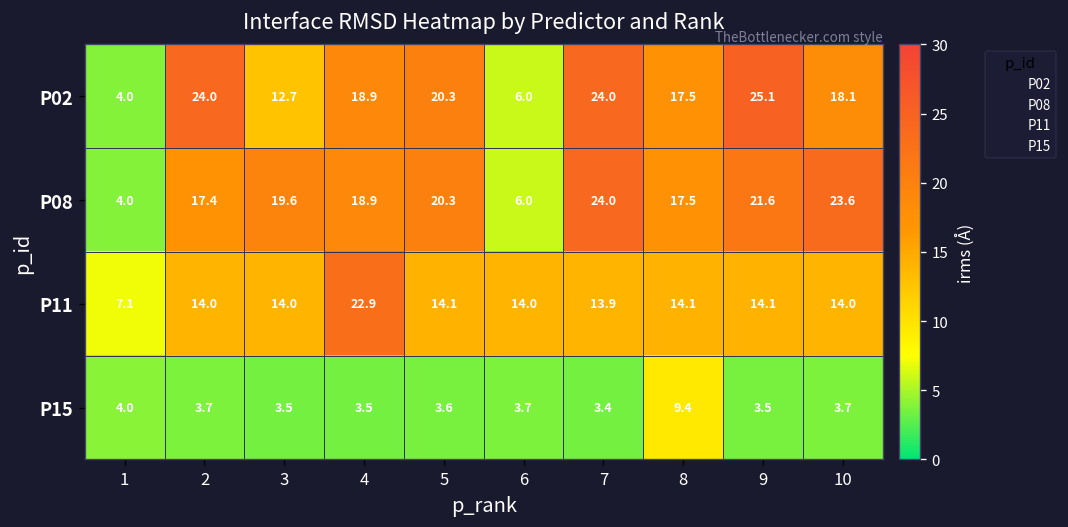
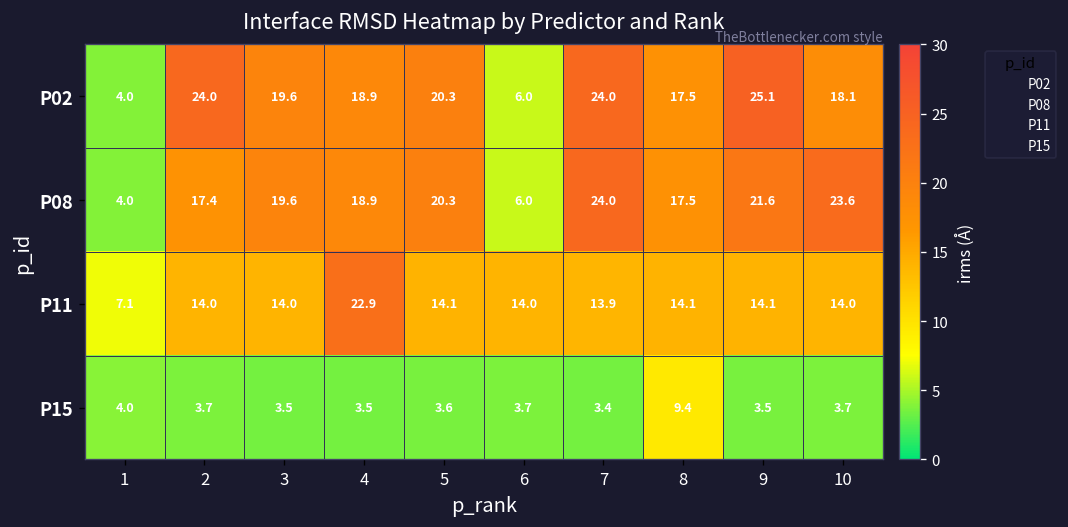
P02, 3: 12.7 -> 19.6
